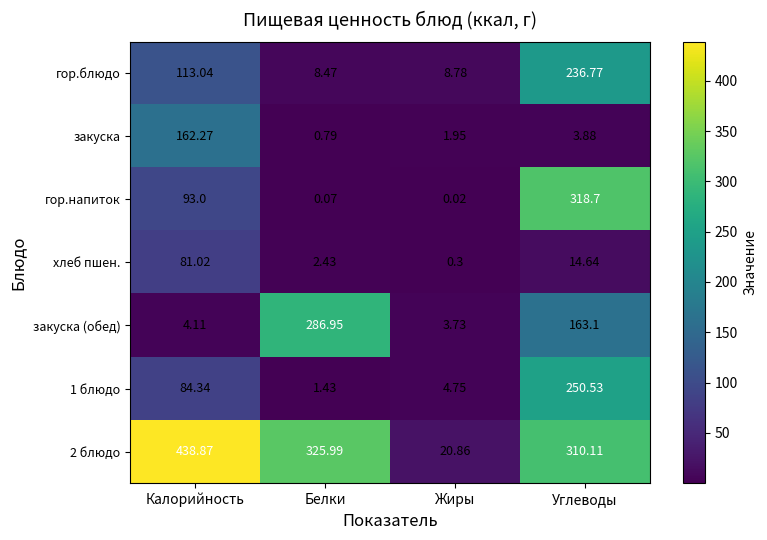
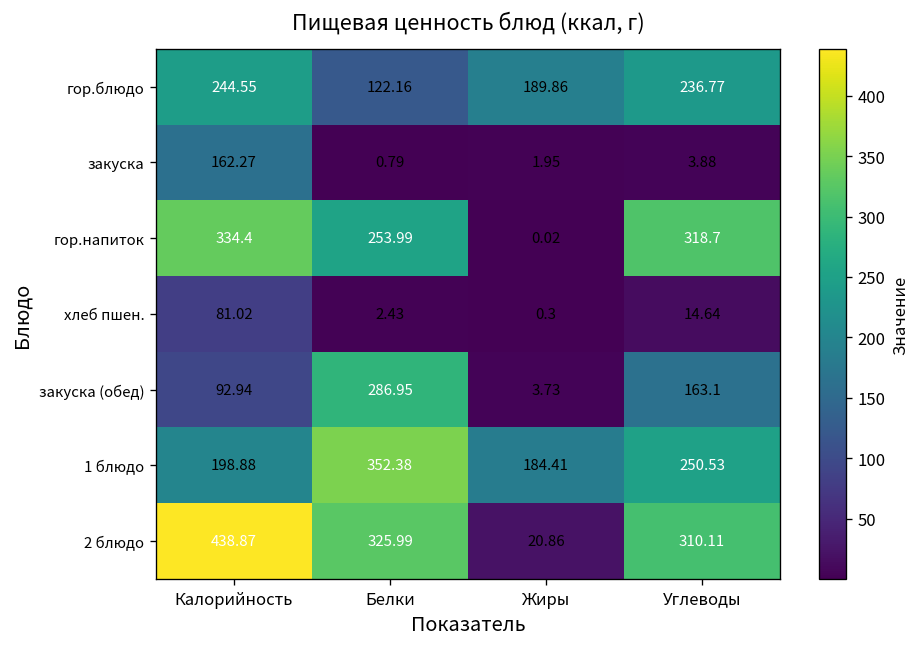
гор.блюдо, Калорийность: 113.04 -> 244.55
гор.блюдо, Белки: 8.47 -> 122.16
гор.блюдо, Жиры: 8.78 -> 189.86
гор.напиток, Калорийность: 93.0 -> 334.4
гор.напиток, Белки: 0.07 -> 253.99
закуска (обед), Калорийность: 4.11 -> 92.94
1 блюдо, Калорийность: 84.34 -> 198.88
1 блюдо, Белки: 1.43 -> 352.38
1 блюдо, Жиры: 4.75 -> 184.41
